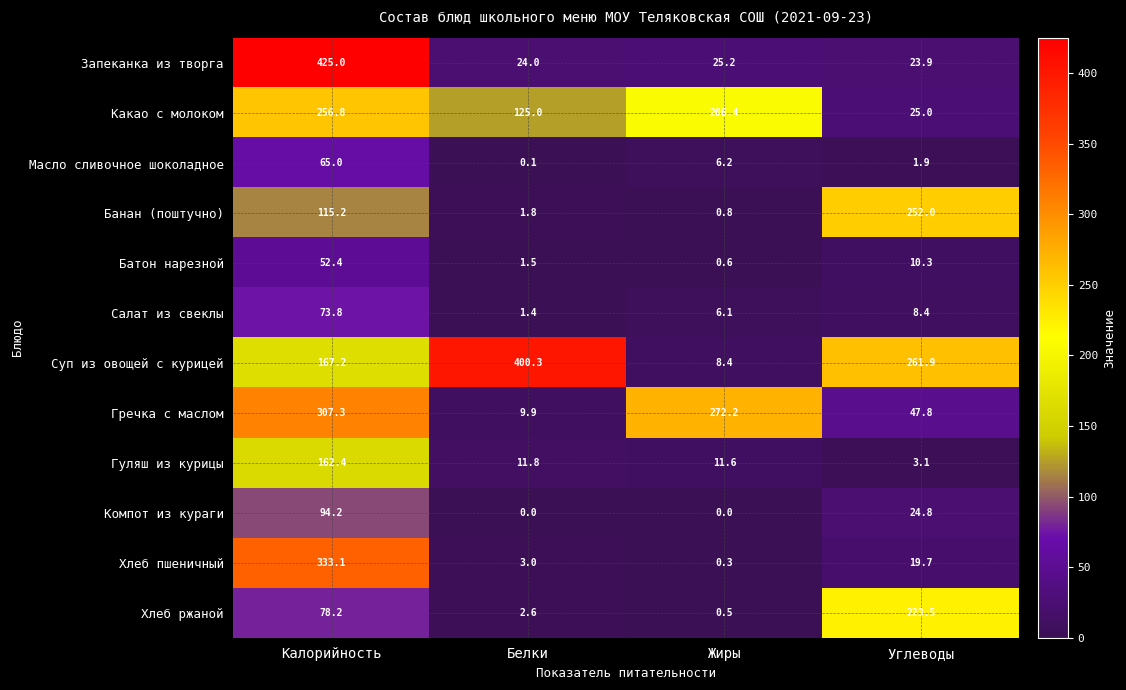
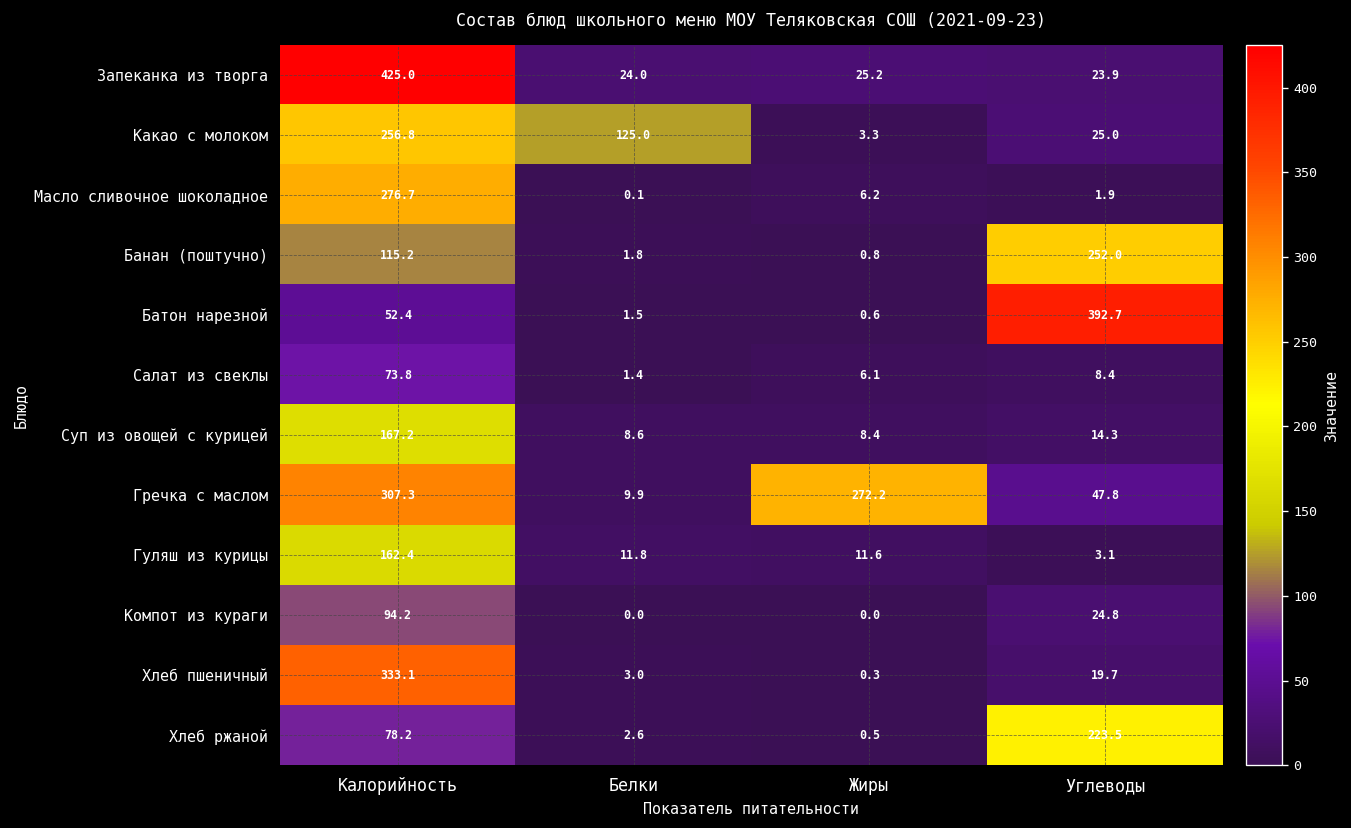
Какао с молоком, Жиры: 206.4 -> 3.3
Масло сливочное шоколадное, Калорийность: 65.0 -> 276.7
Батон нарезной, Углеводы: 10.3 -> 392.7
Суп из овощей с курицей, Белки: 400.3 -> 8.6
Суп из овощей с курицей, Углеводы: 261.9 -> 14.3
